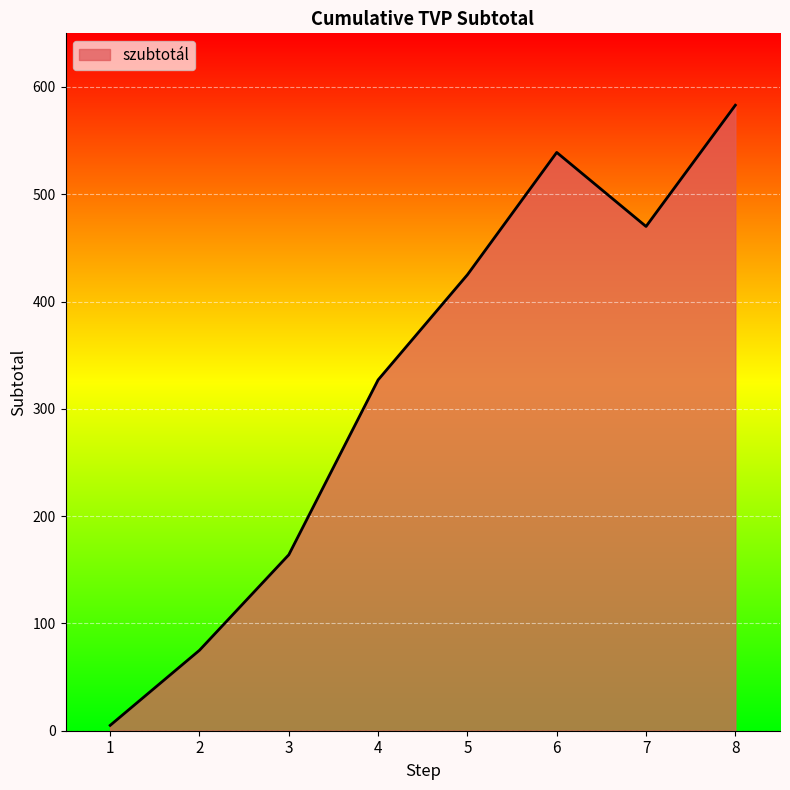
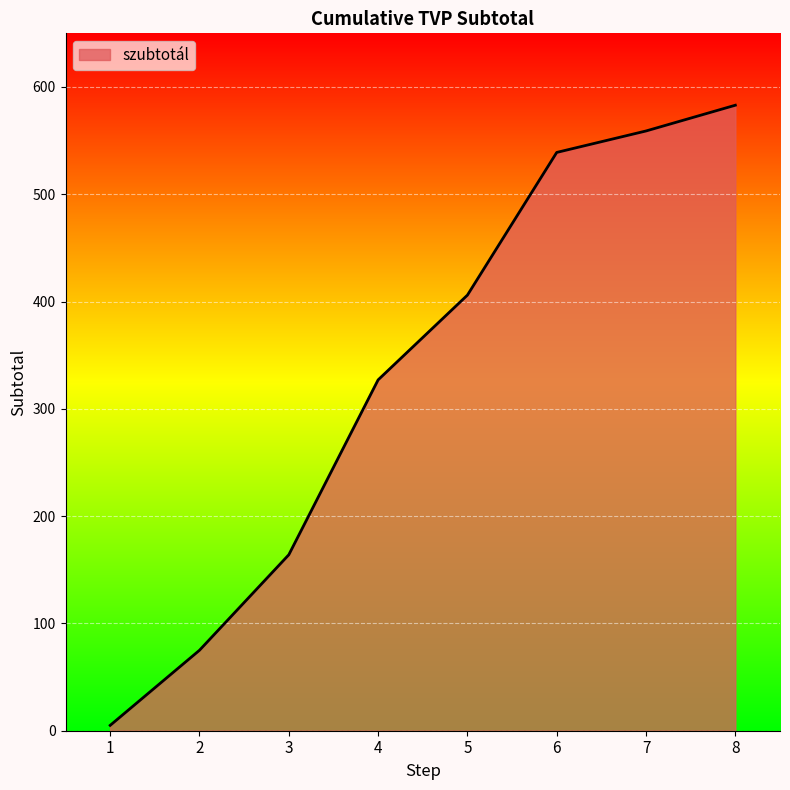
5: 425 -> 406
7: 470 -> 559
